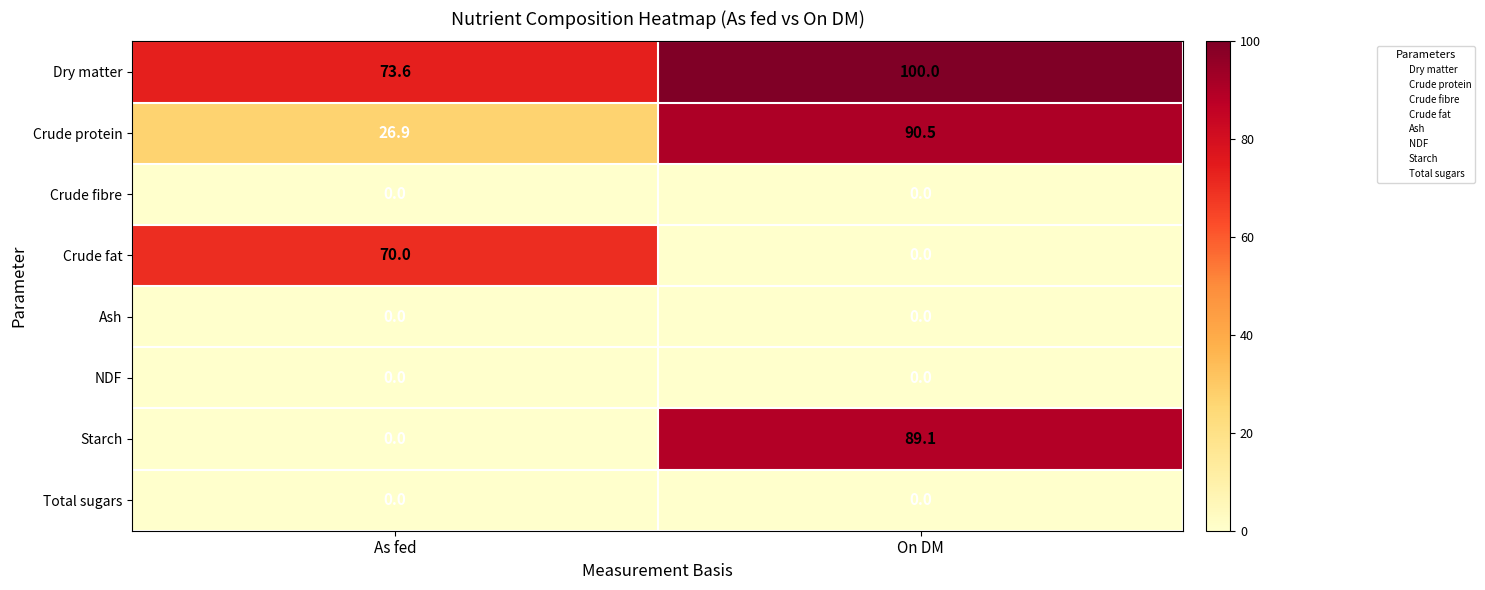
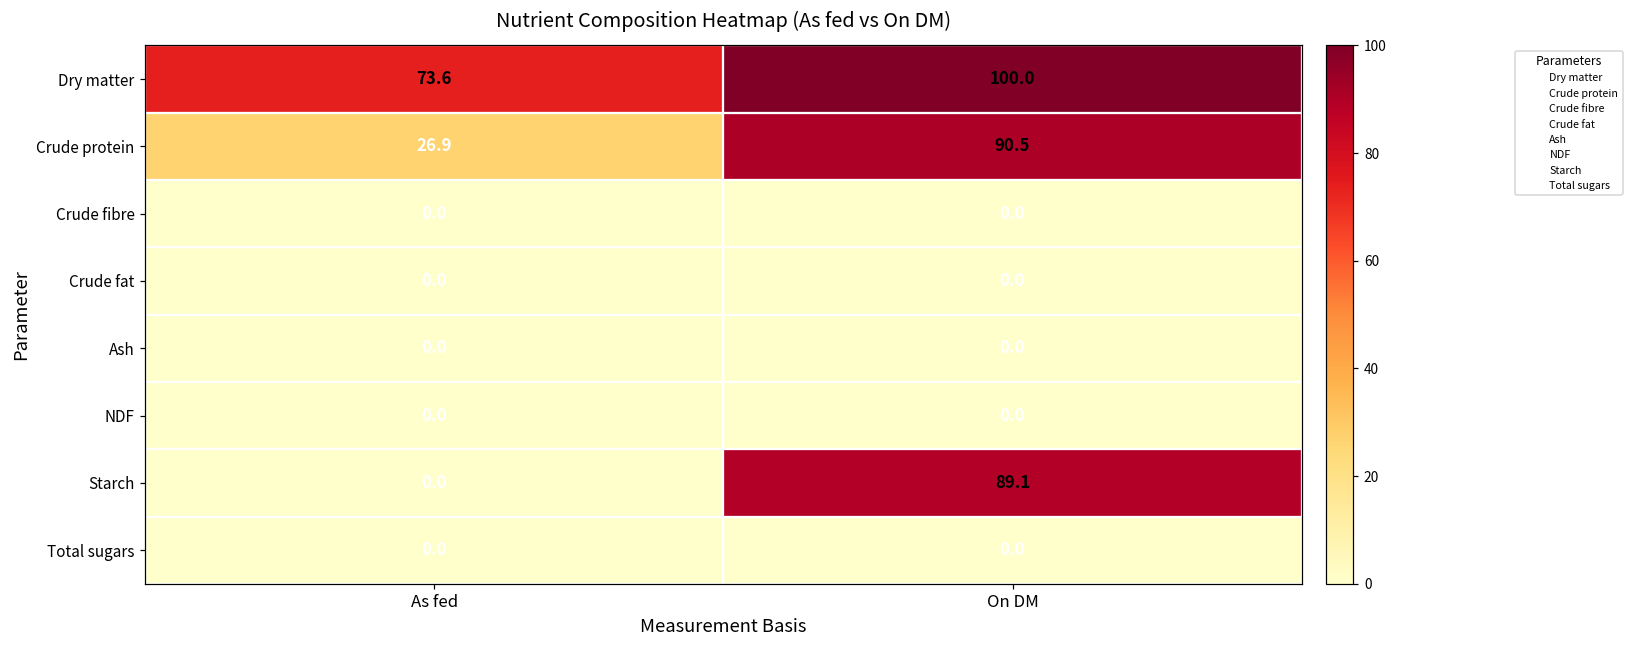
Crude fat, As fed: 70.0 -> 0.0
